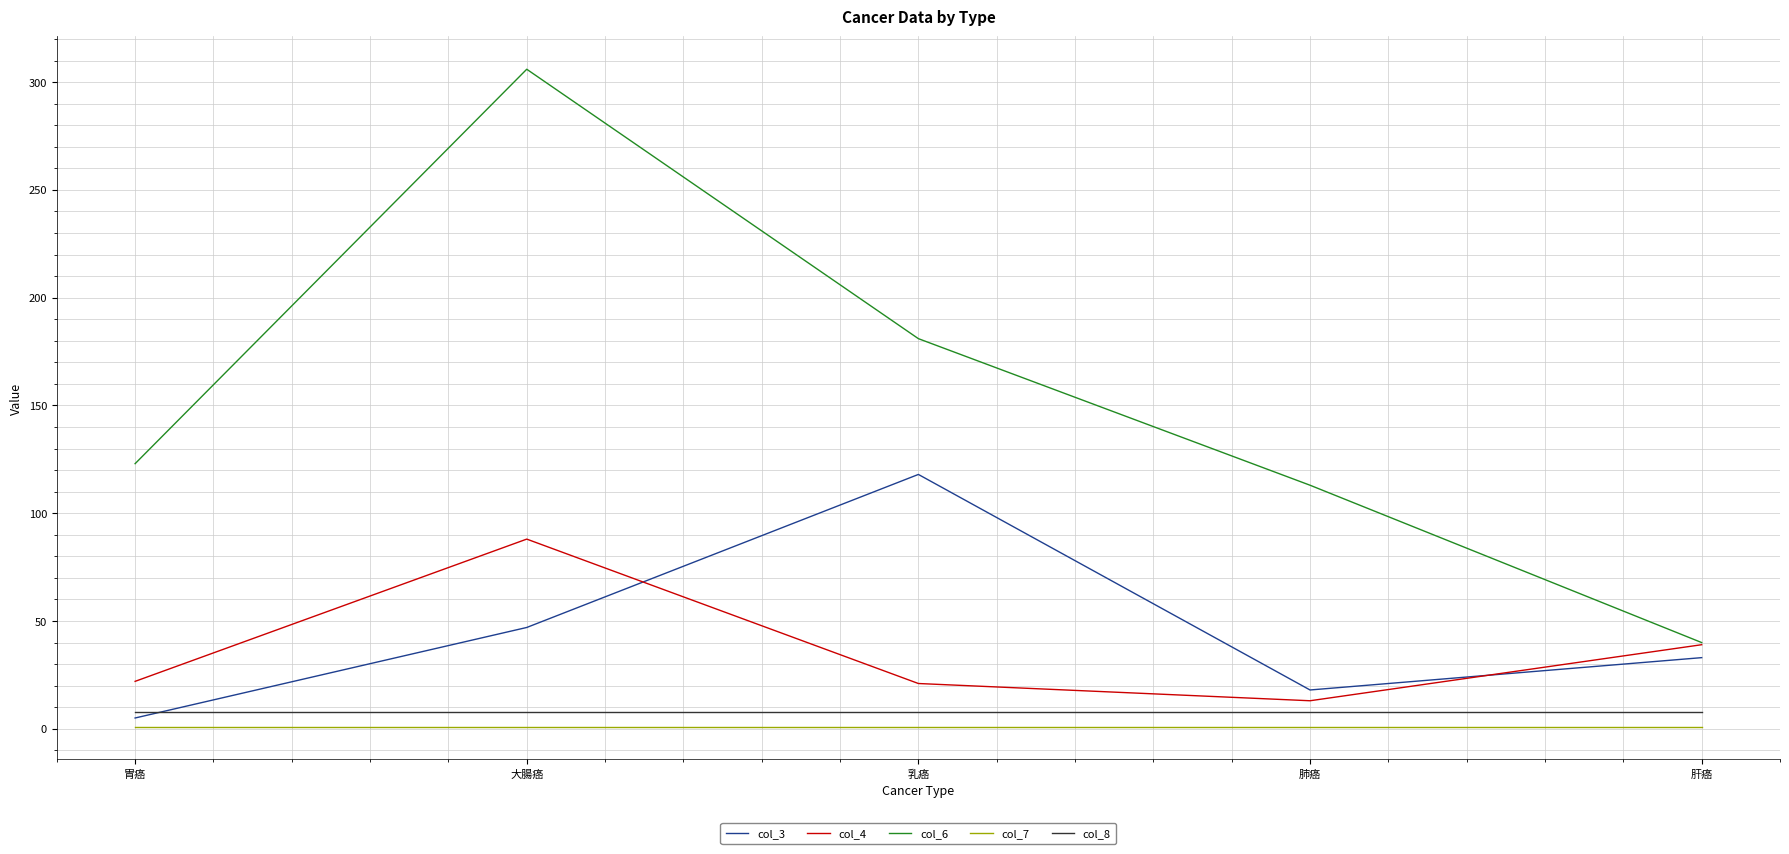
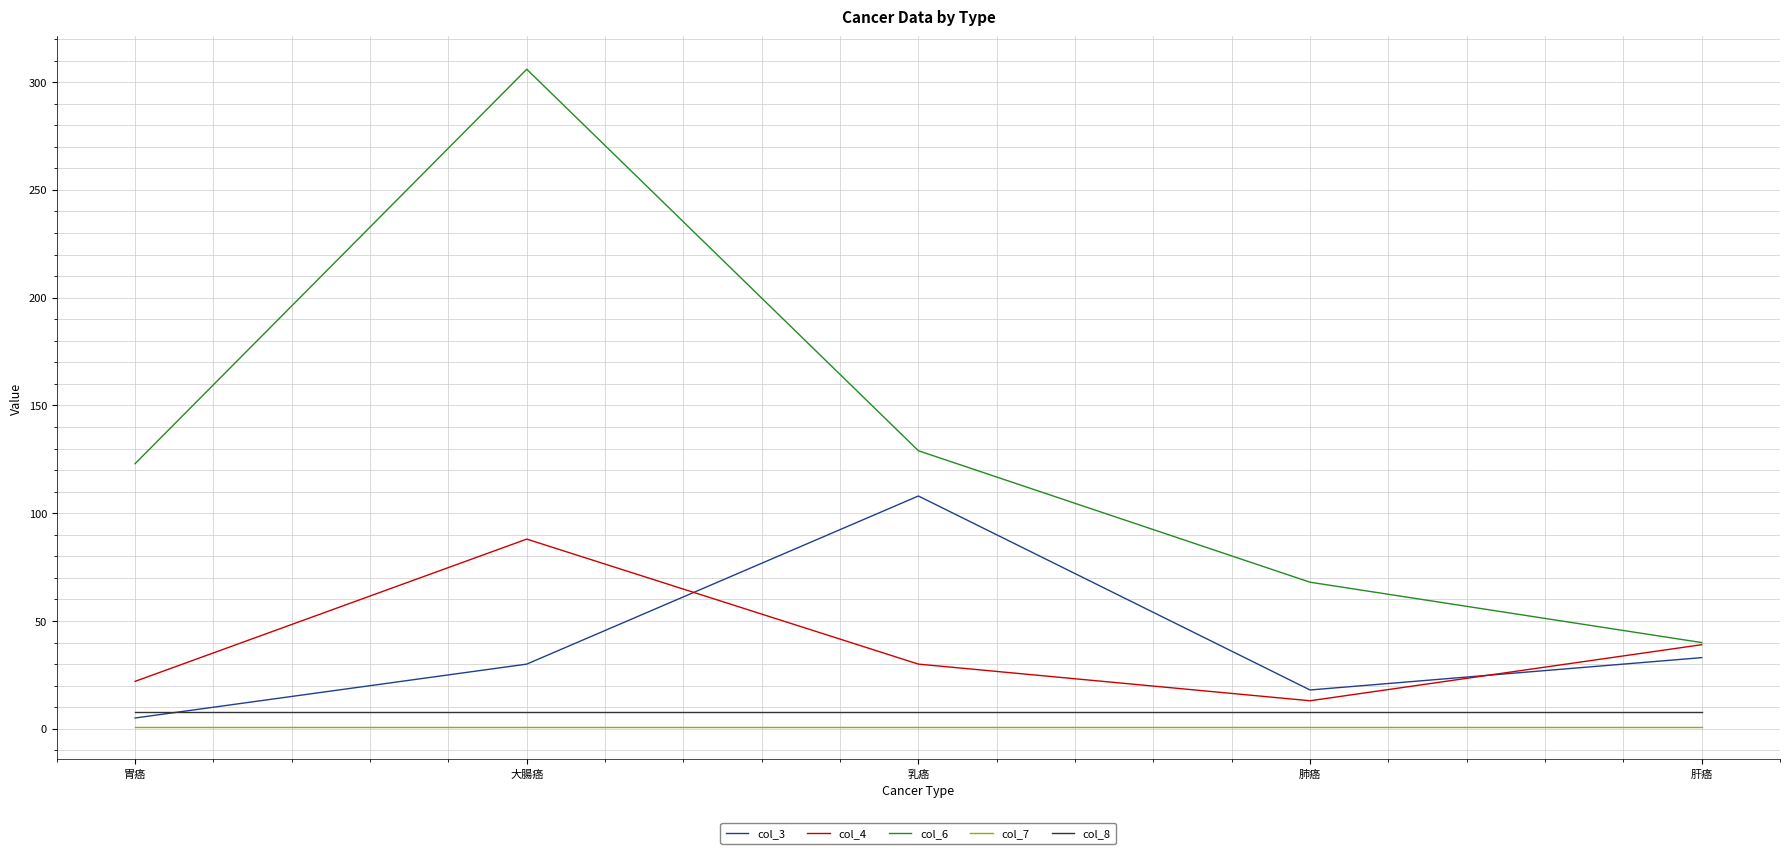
col_3, 大腸癌: 47 -> 30
col_3, 乳癌: 118 -> 108
col_4, 乳癌: 21 -> 30
col_6, 乳癌: 181 -> 129
col_6, 肺癌: 113 -> 68
